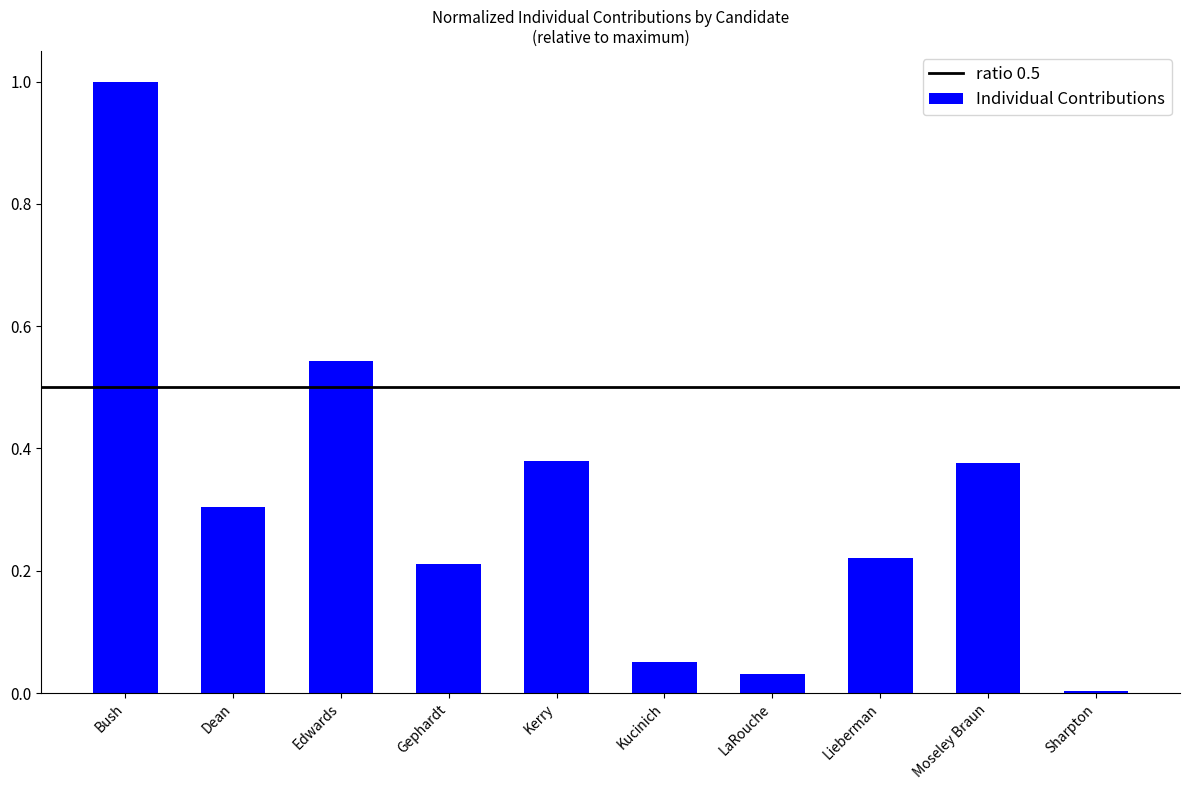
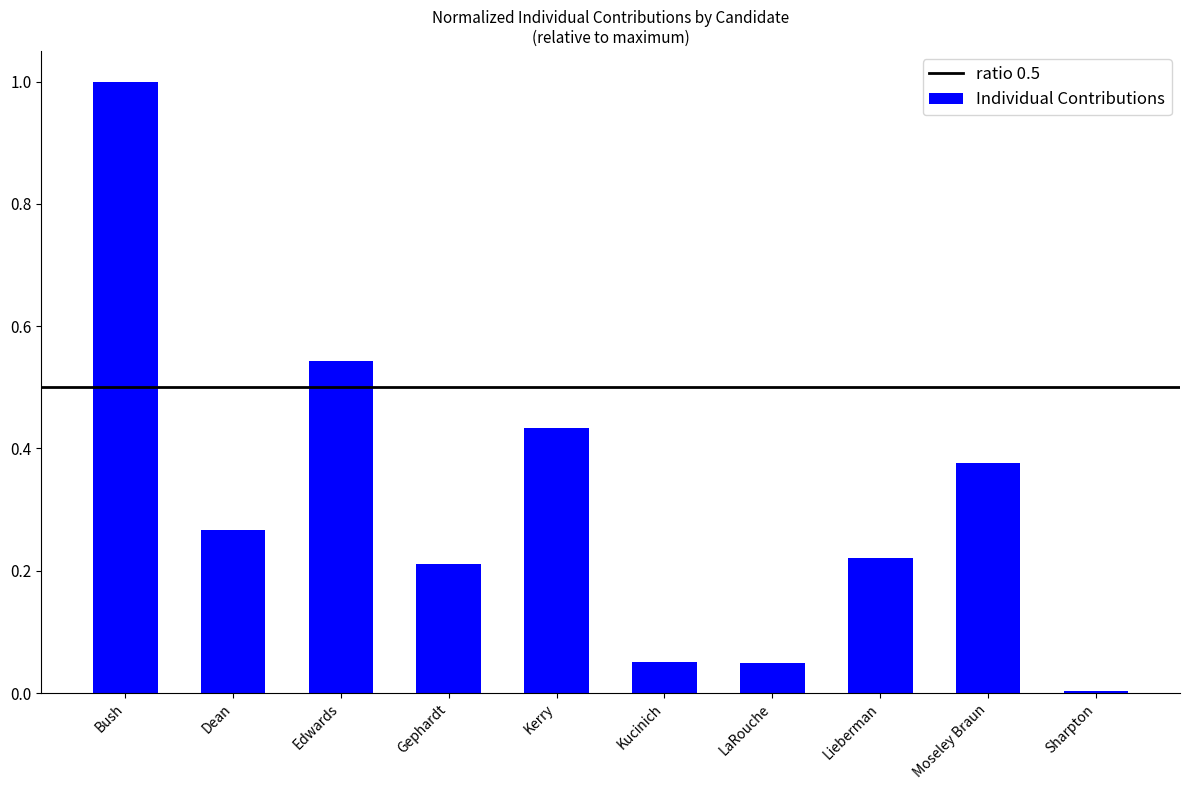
Dean: 0.30 -> 0.27
Kerry: 0.38 -> 0.43
LaRouche: 0.03 -> 0.05
